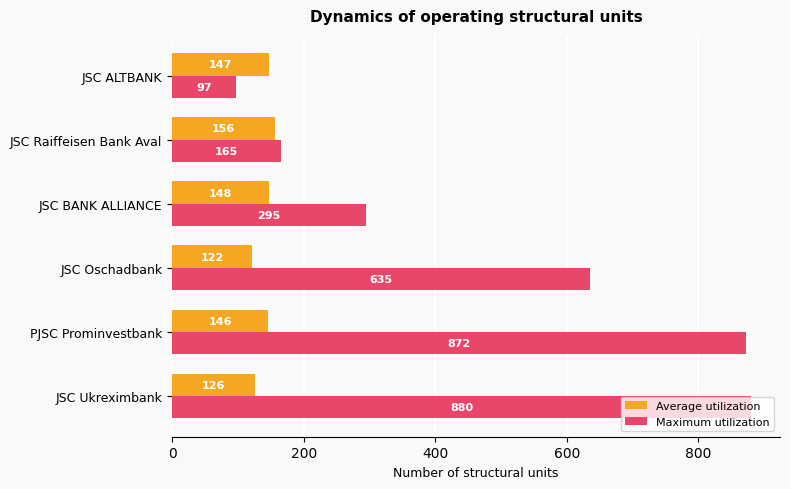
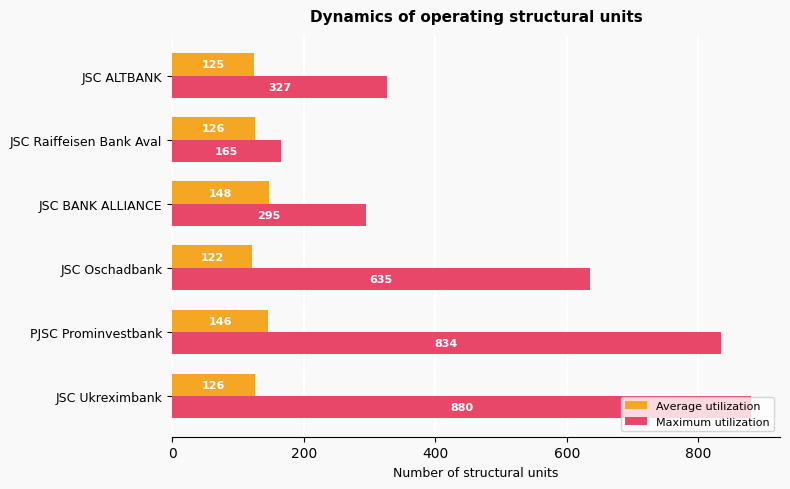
Average utilization, JSC ALTBANK: 147 -> 125
Maximum utilization, JSC ALTBANK: 97 -> 327
Average utilization, JSC Raiffeisen Bank Aval: 156 -> 126
Maximum utilization, PJSC Prominvestbank: 872 -> 834
